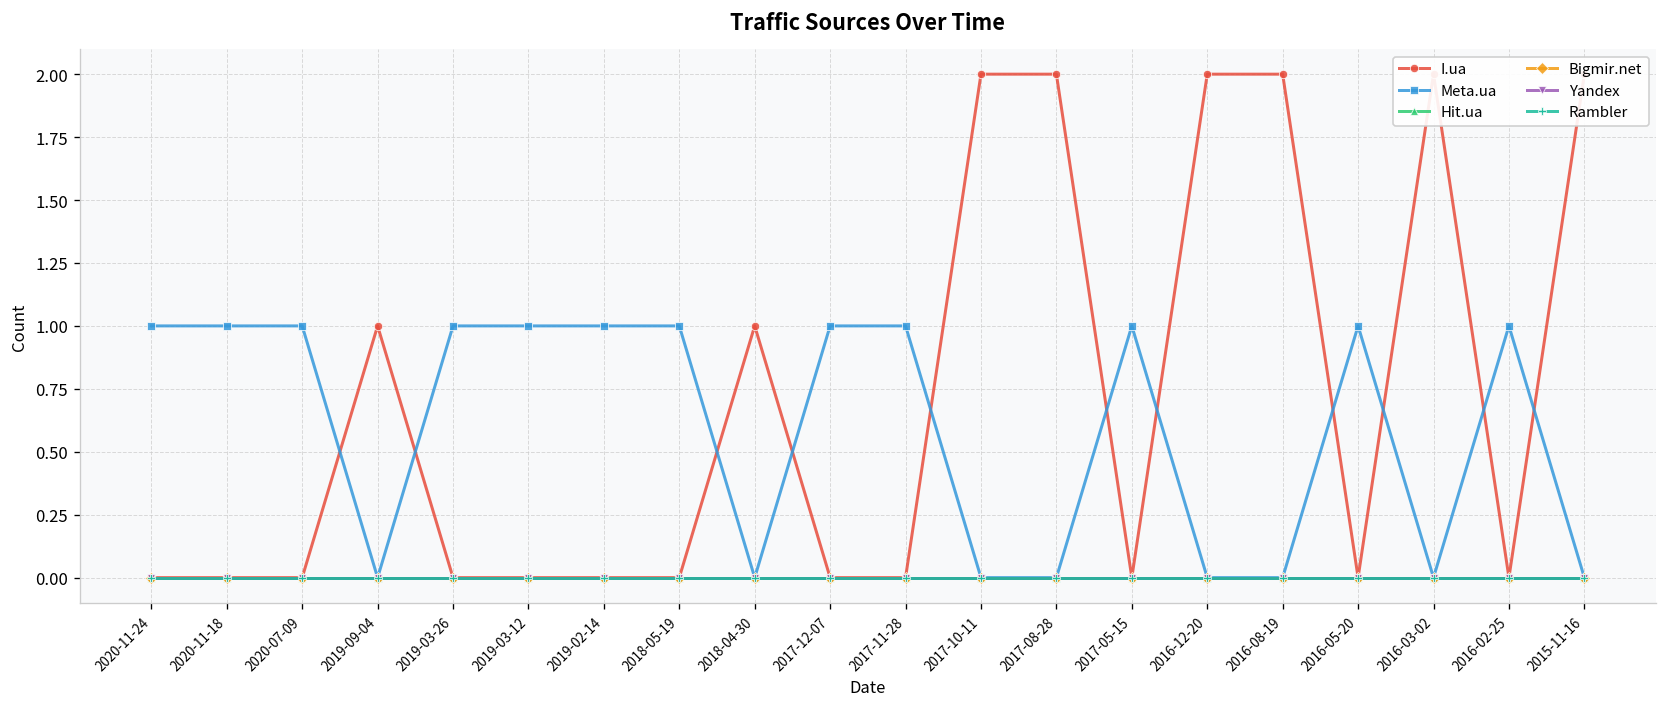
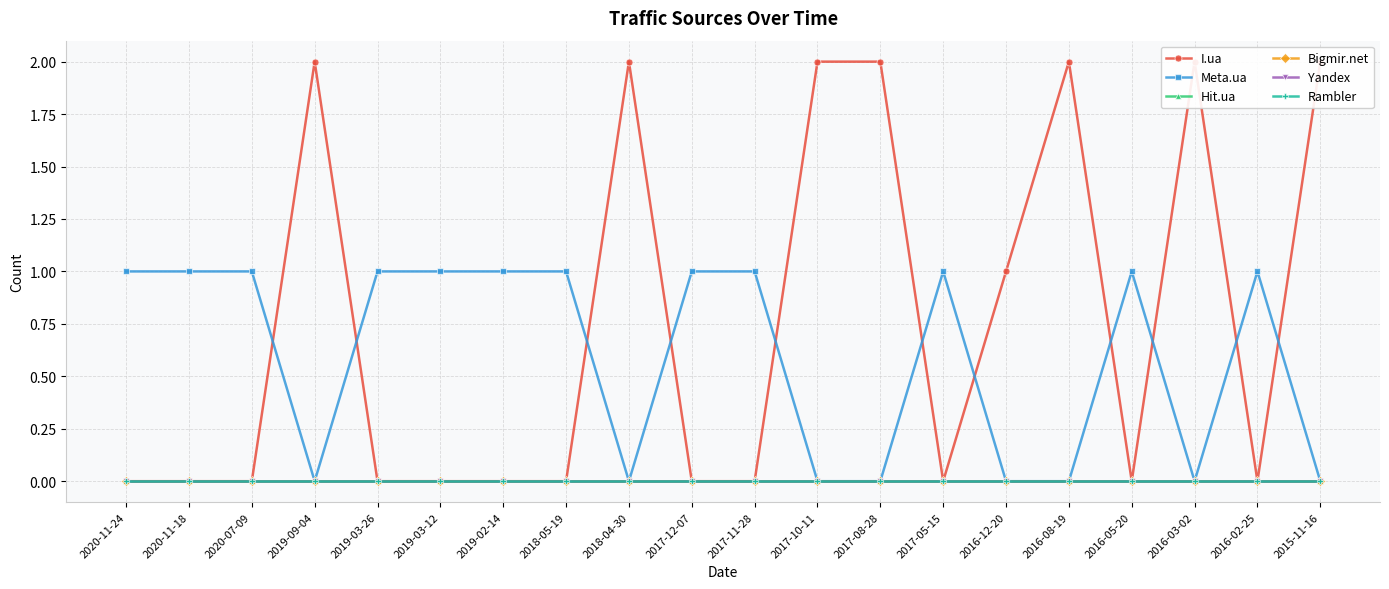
I.ua, 2019-09-04: 1 -> 2
I.ua, 2018-04-30: 1 -> 2
I.ua, 2016-12-20: 2 -> 1
